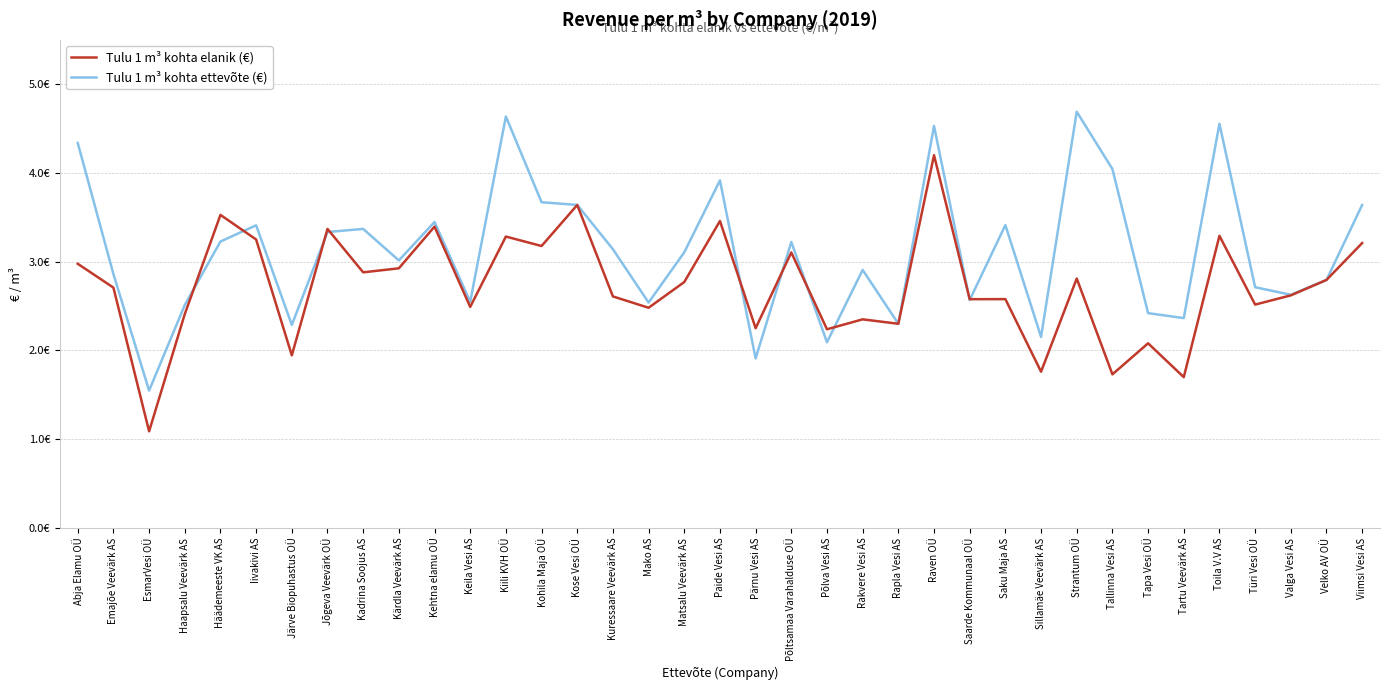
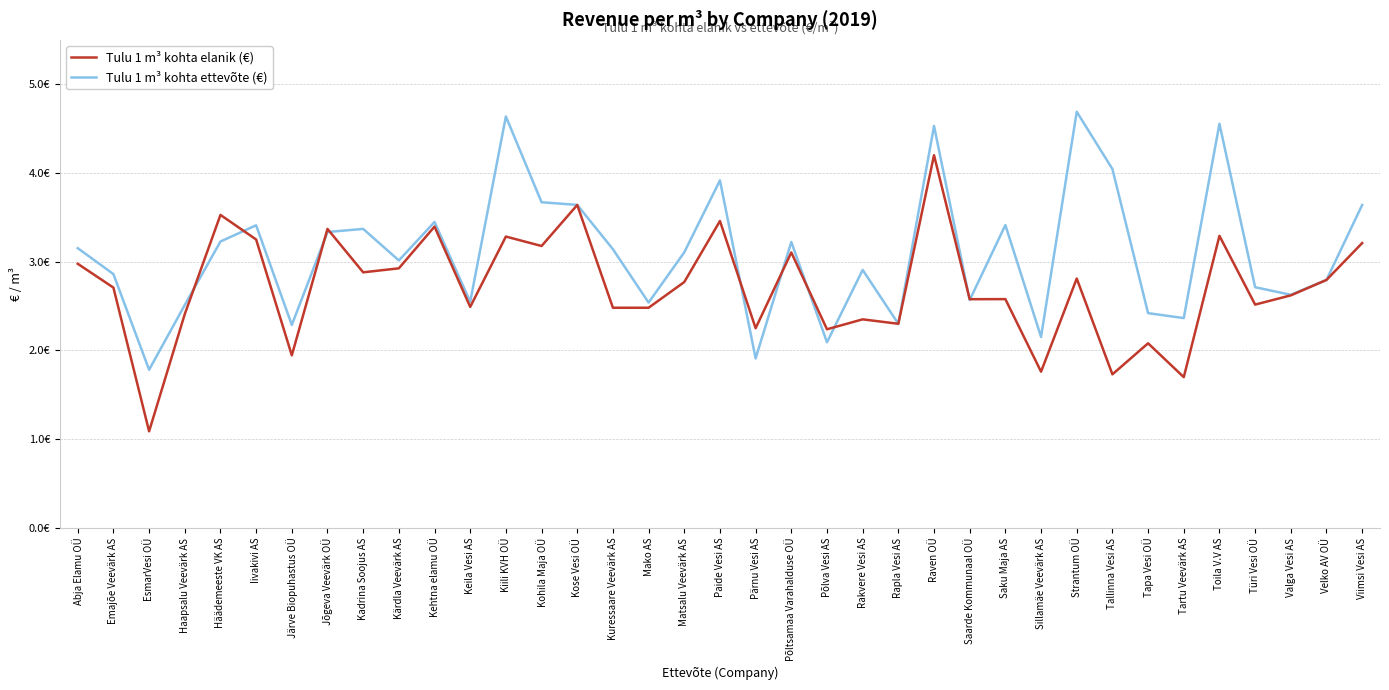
Tulu 1 m³ kohta ettevõte (€), Abja Elamu OÜ: 4.3€ -> 3.2€
Tulu 1 m³ kohta ettevõte (€), EsmarVesi OÜ: 1.5€ -> 1.8€
Tulu 1 m³ kohta elanik (€), Kuressaare Veevärk AS: 2.6€ -> 2.5€
